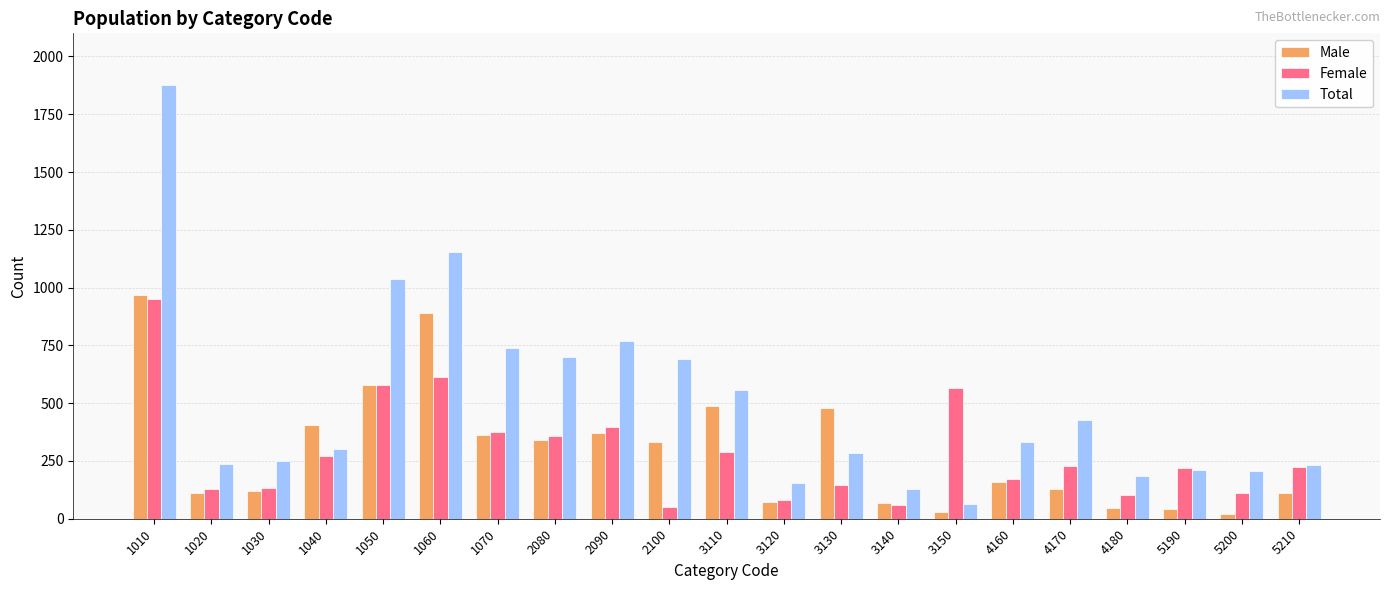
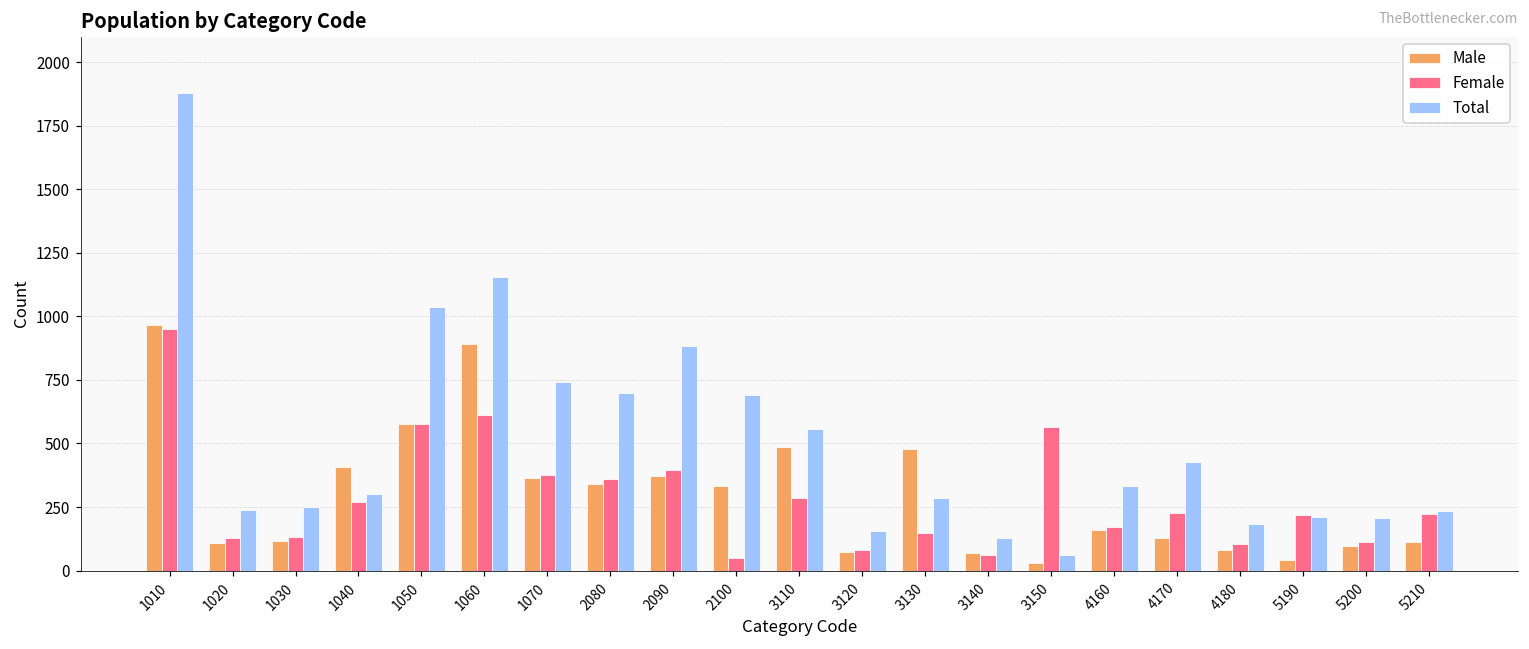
Total, 2090: 770 -> 890
Male, 4180: 50 -> 80
Male, 5200: 20 -> 100
